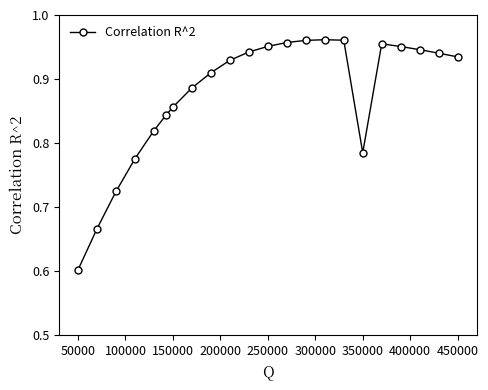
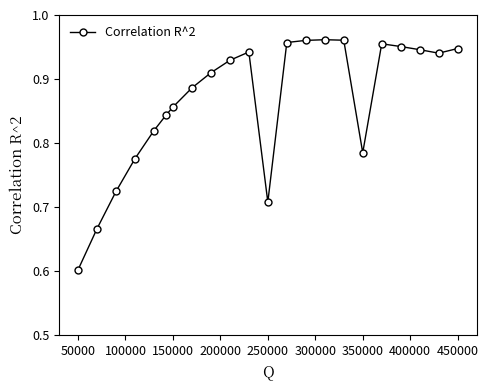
250000: 0.95 -> 0.71
450000: 0.93 -> 0.95
